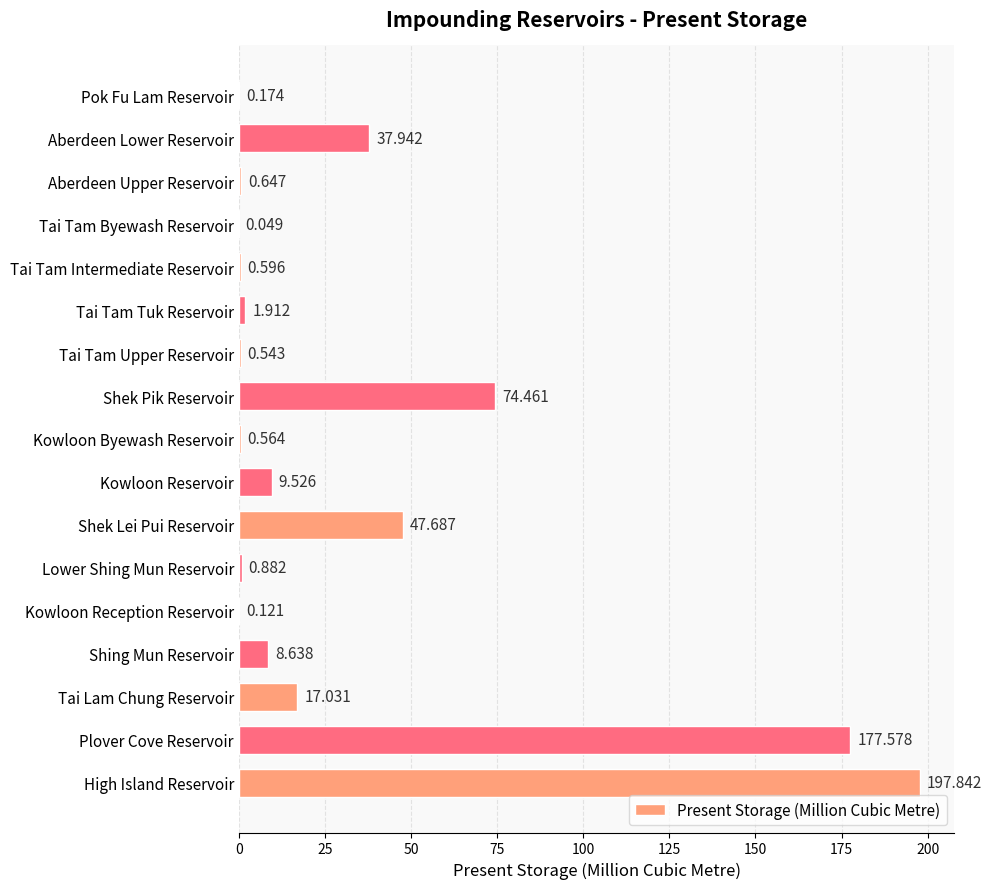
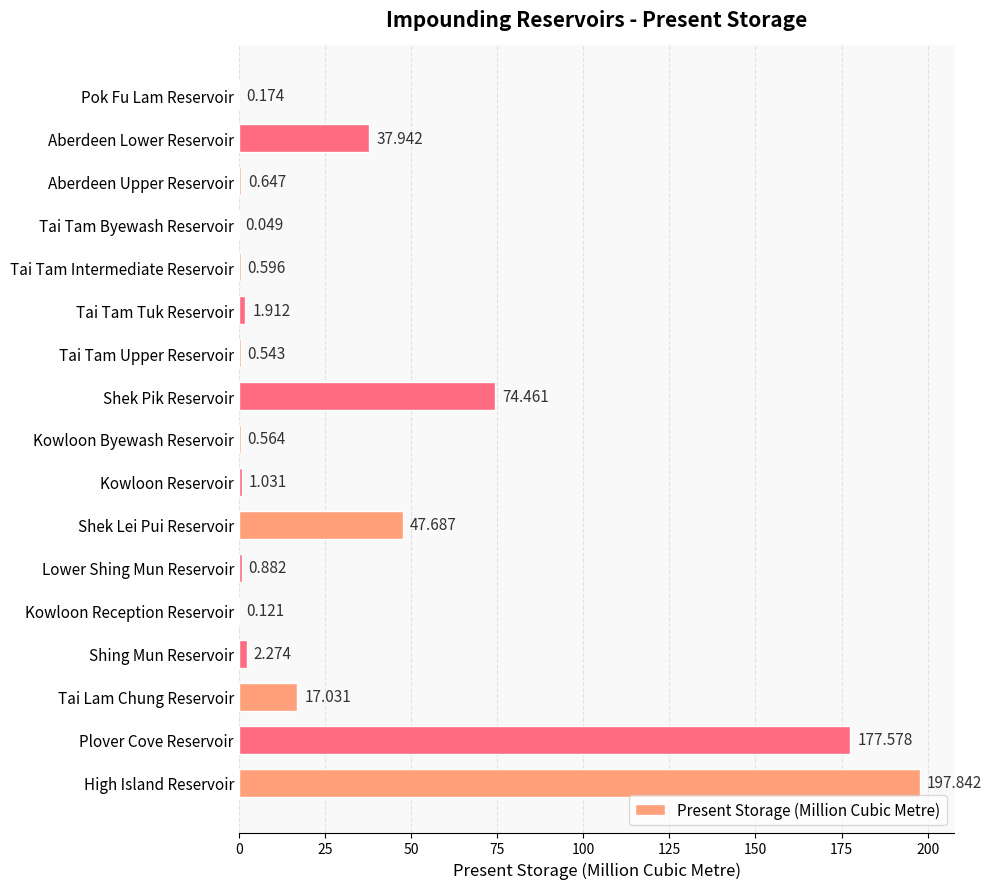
Kowloon Reservoir: 9.526 -> 1.031
Shing Mun Reservoir: 8.638 -> 2.274
